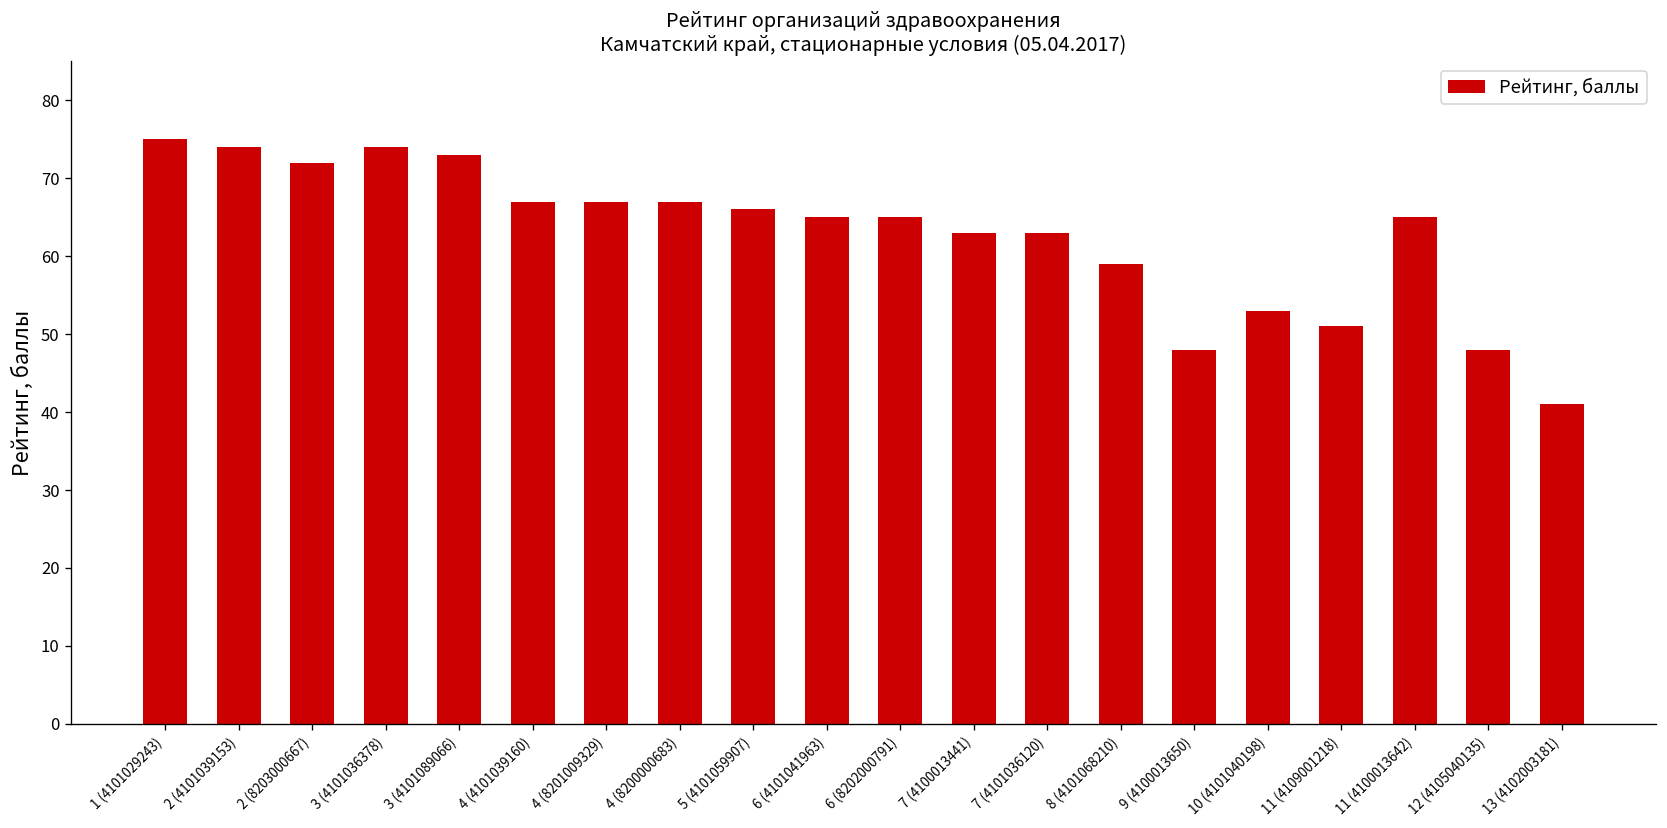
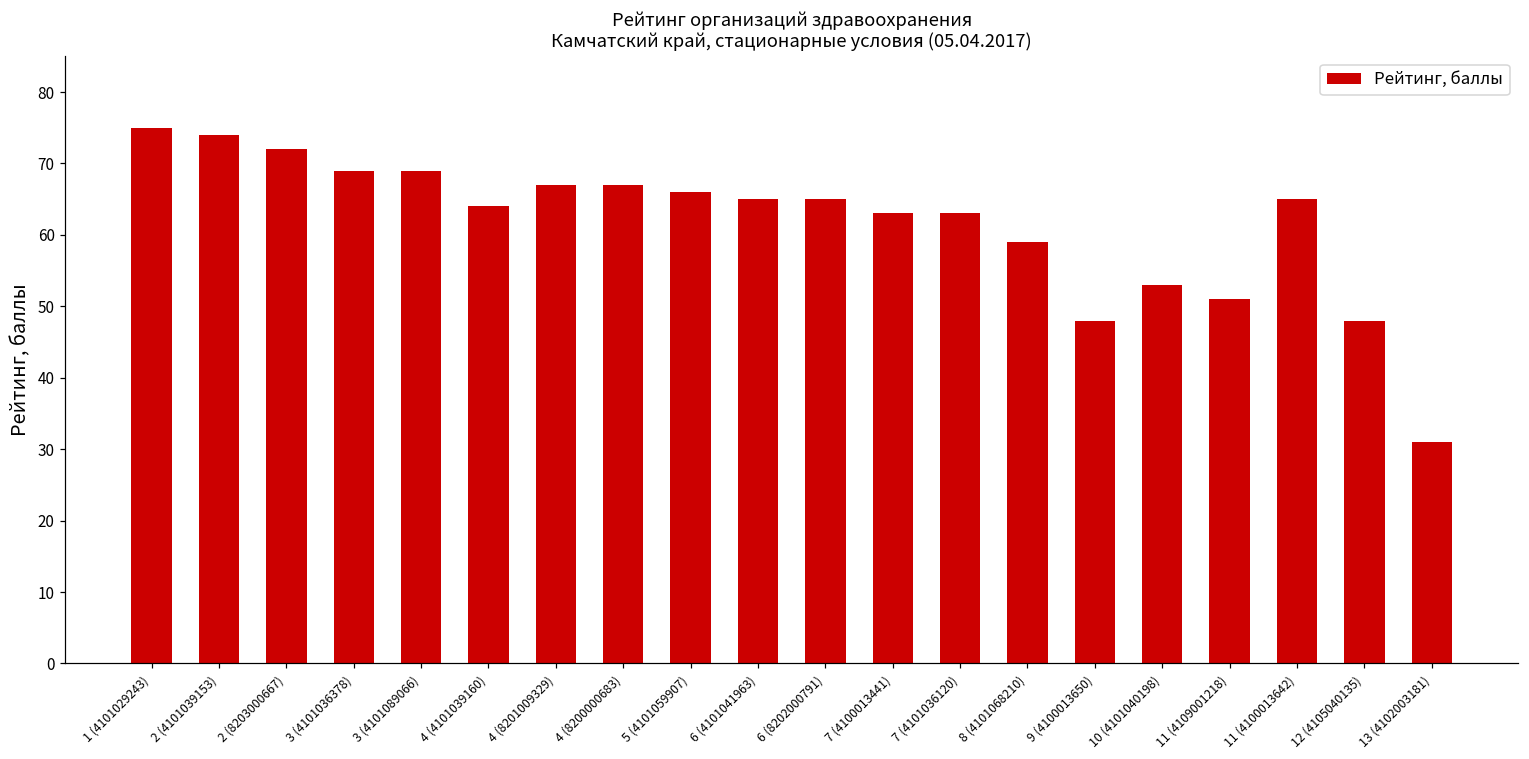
3 (4101036378): 74 -> 69
3 (4101089066): 73 -> 69
4 (4101039160): 67 -> 64
13 (4102003181): 41 -> 31
